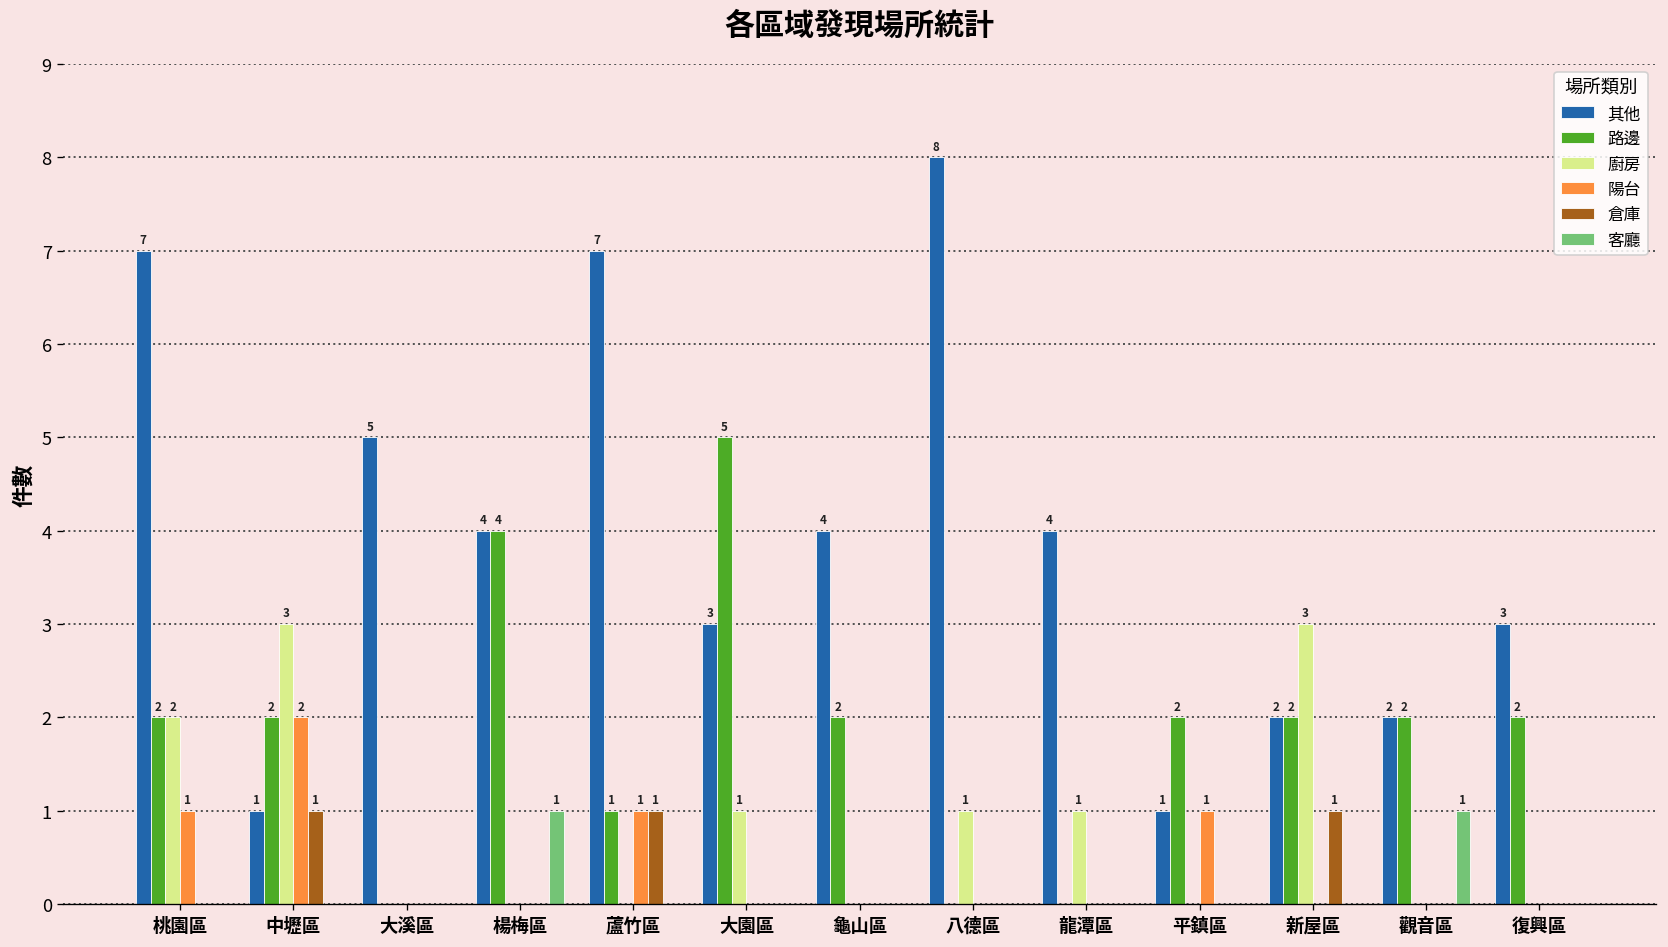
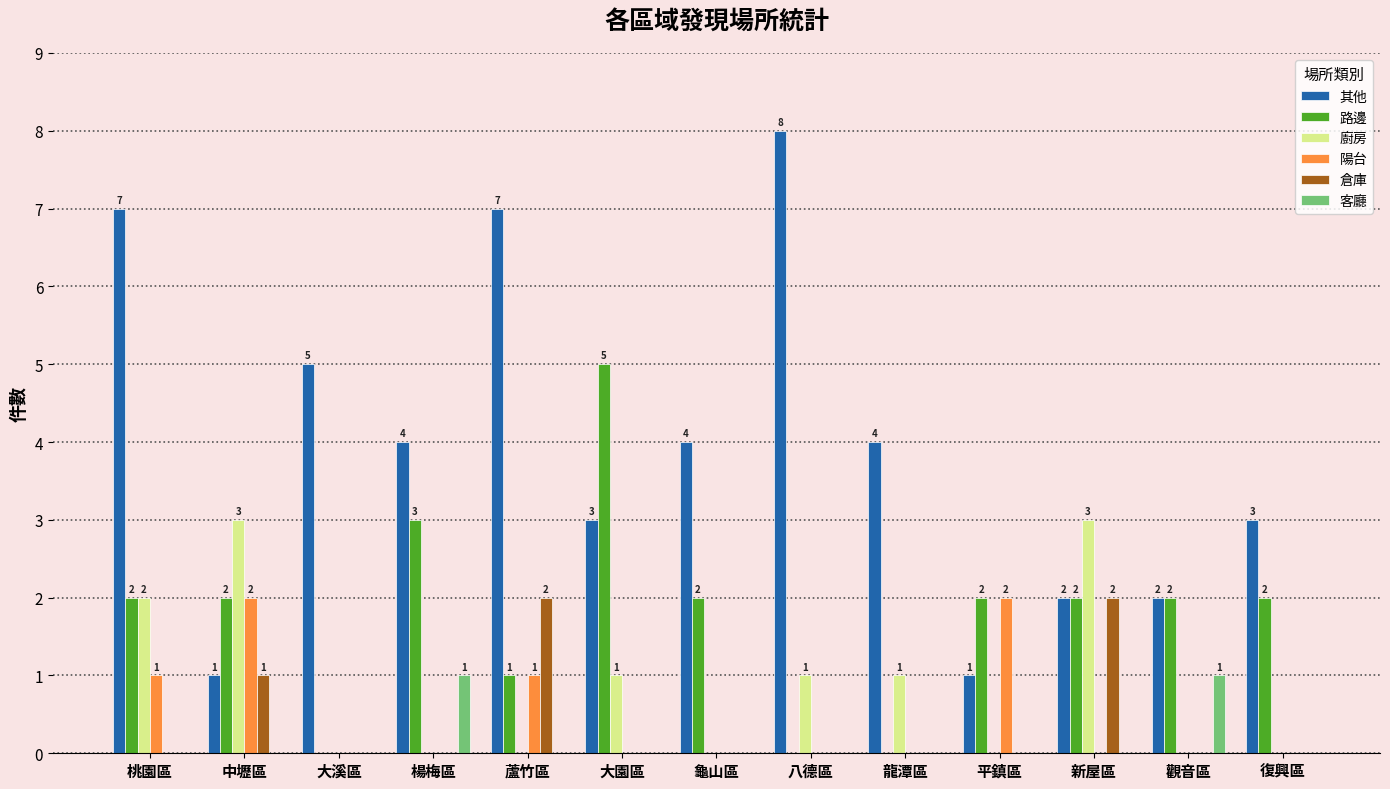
路邊, 楊梅區: 4 -> 3
倉庫, 蘆竹區: 1 -> 2
陽台, 平鎮區: 1 -> 2
倉庫, 新屋區: 1 -> 2
